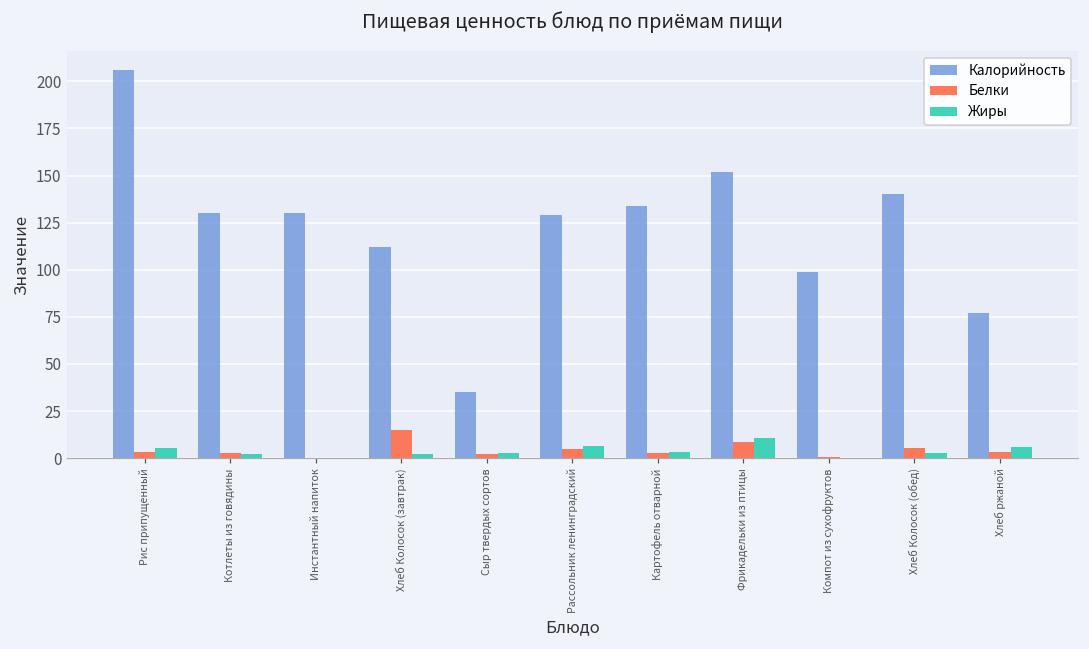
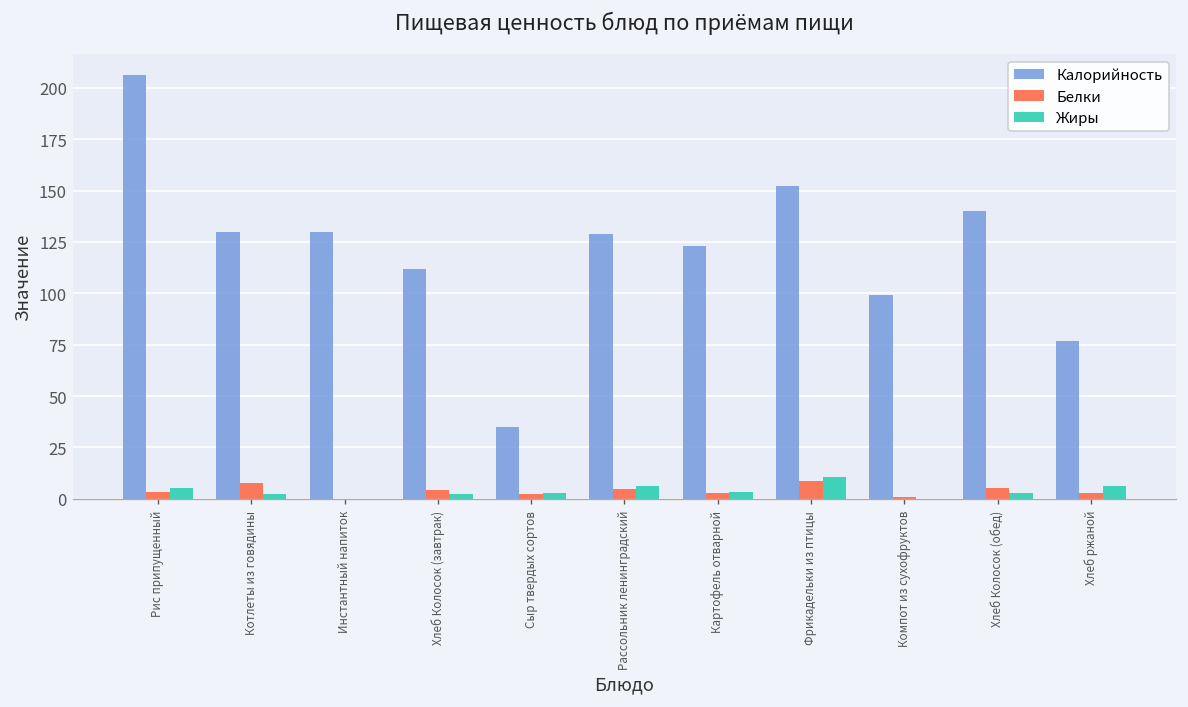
Белки, Котлеты из говядины: 3 -> 8
Белки, Хлеб Колосок (завтрак): 15 -> 4
Калорийность, Картофель отварной: 134 -> 123
